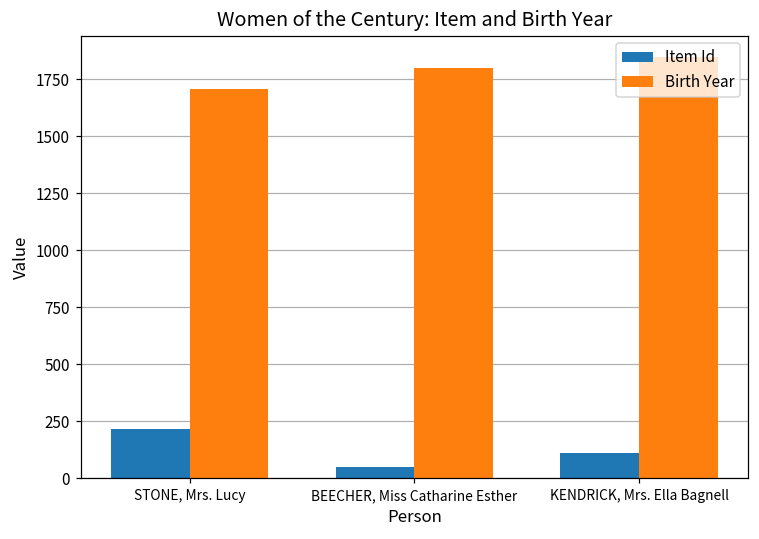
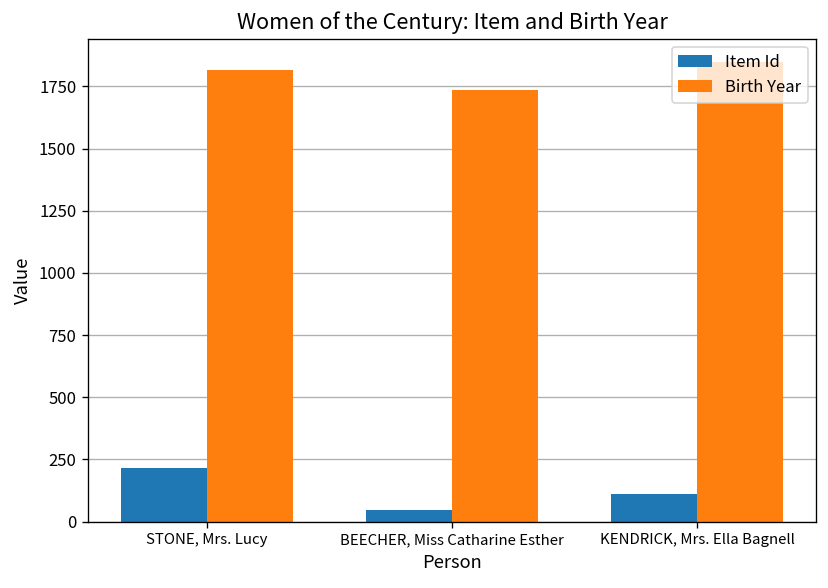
Birth Year, STONE, Mrs. Lucy: 1710 -> 1820
Birth Year, BEECHER, Miss Catharine Esther: 1800 -> 1740
